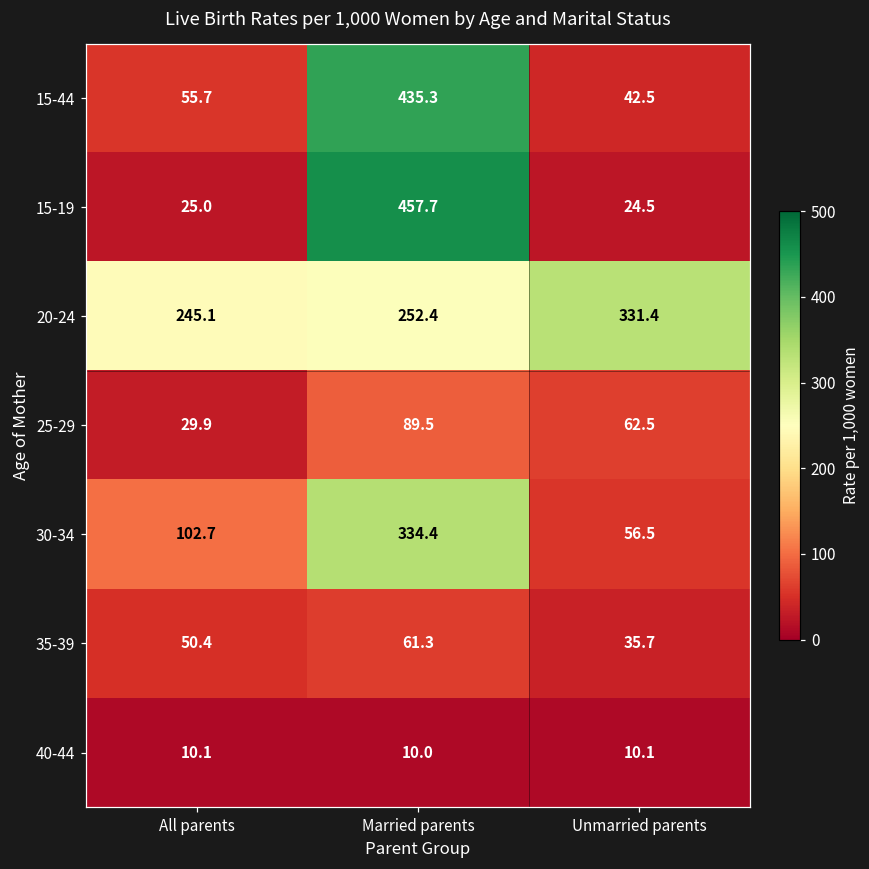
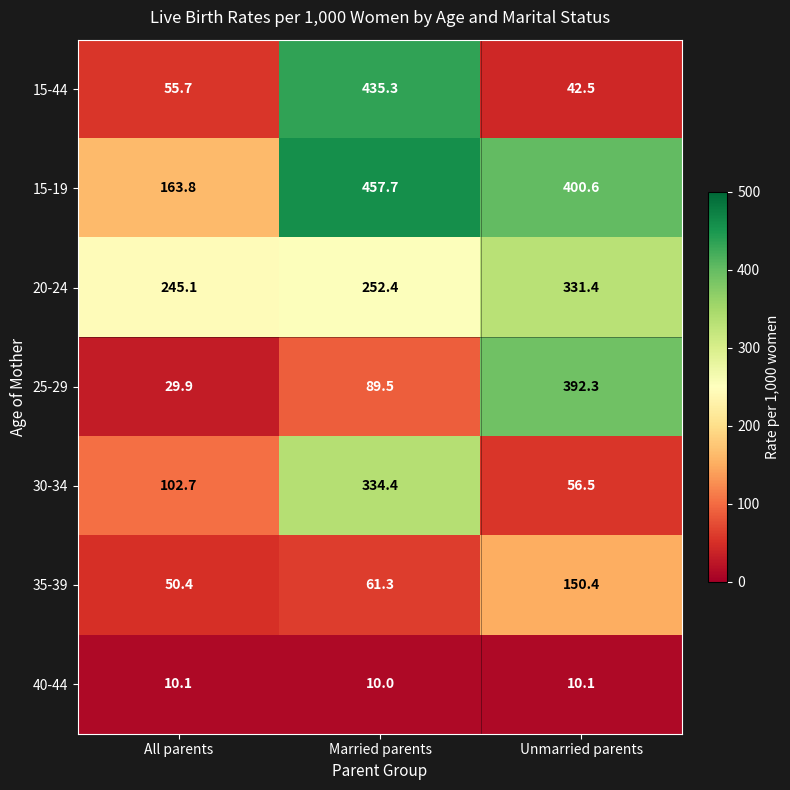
15-19, All parents: 25.0 -> 163.8
15-19, Unmarried parents: 24.5 -> 400.6
25-29, Unmarried parents: 62.5 -> 392.3
35-39, Unmarried parents: 35.7 -> 150.4
